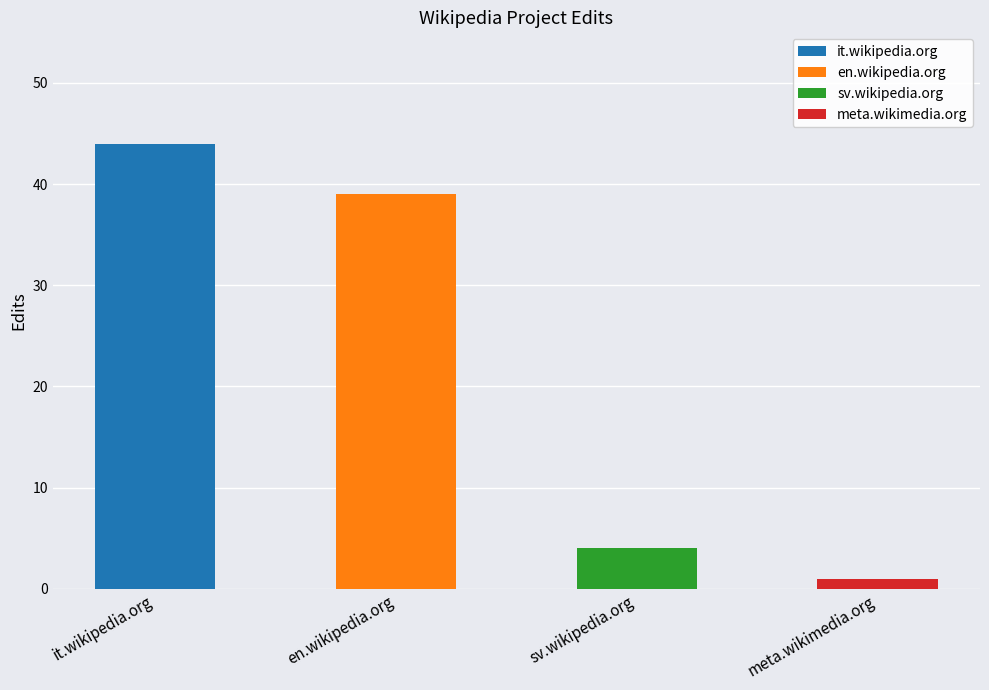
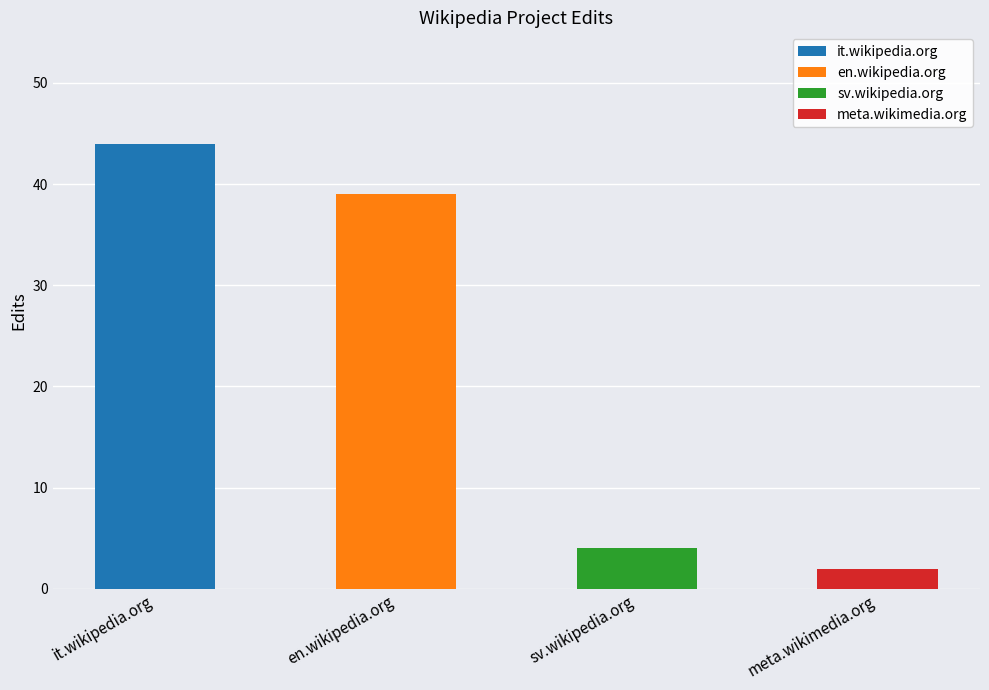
meta.wikimedia.org: 1 -> 2
